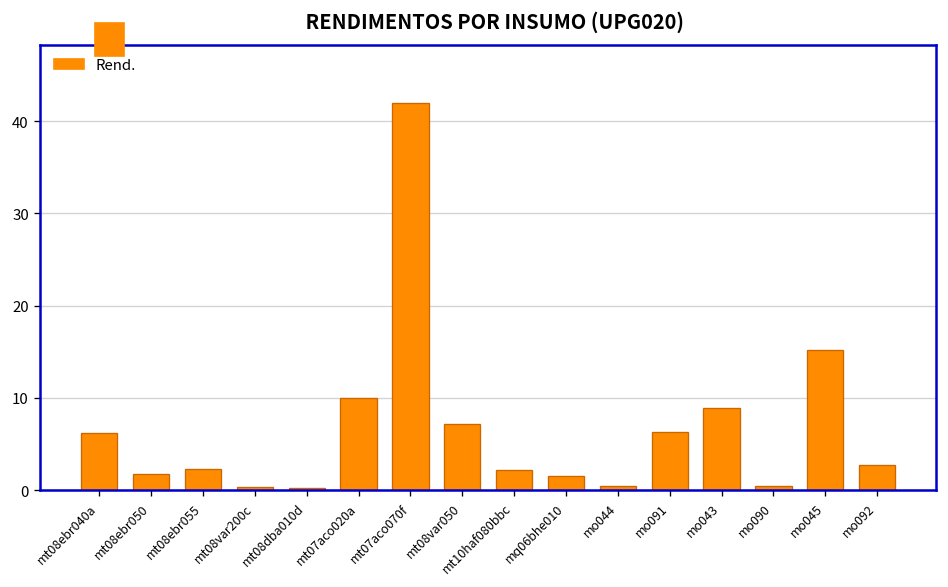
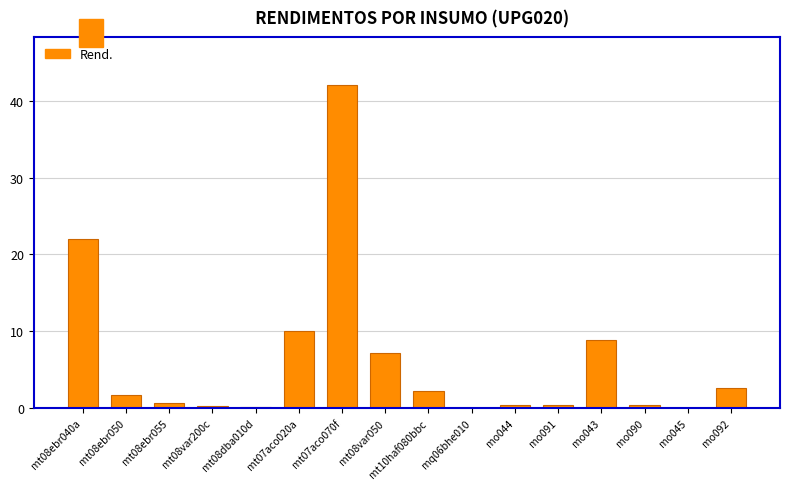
mt08ebr040a: 6 -> 22
mt08ebr055: 2 -> 1
mq06bhe010: 2 -> 0
mo091: 6 -> 0
mo045: 15 -> 0
